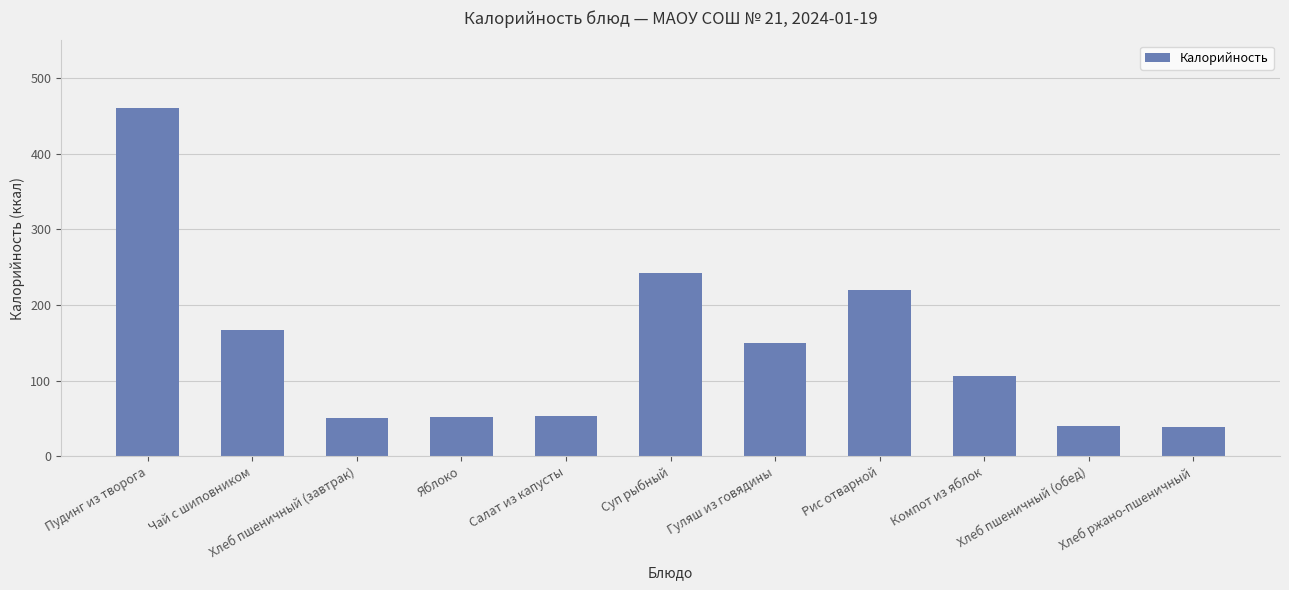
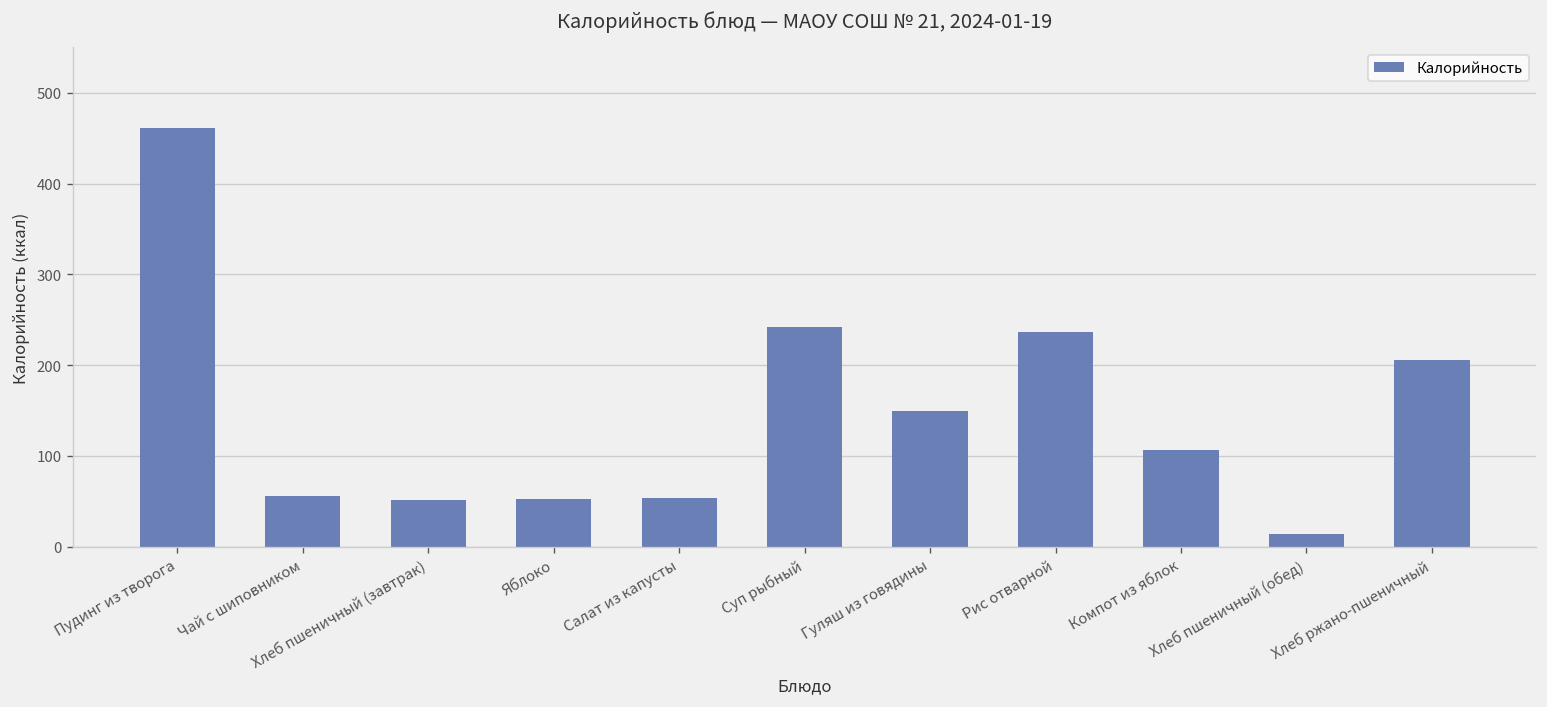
Чай с шиповником: 170 -> 60
Рис отварной: 220 -> 240
Хлеб пшеничный (обед): 40 -> 10
Хлеб ржано-пшеничный: 40 -> 210
